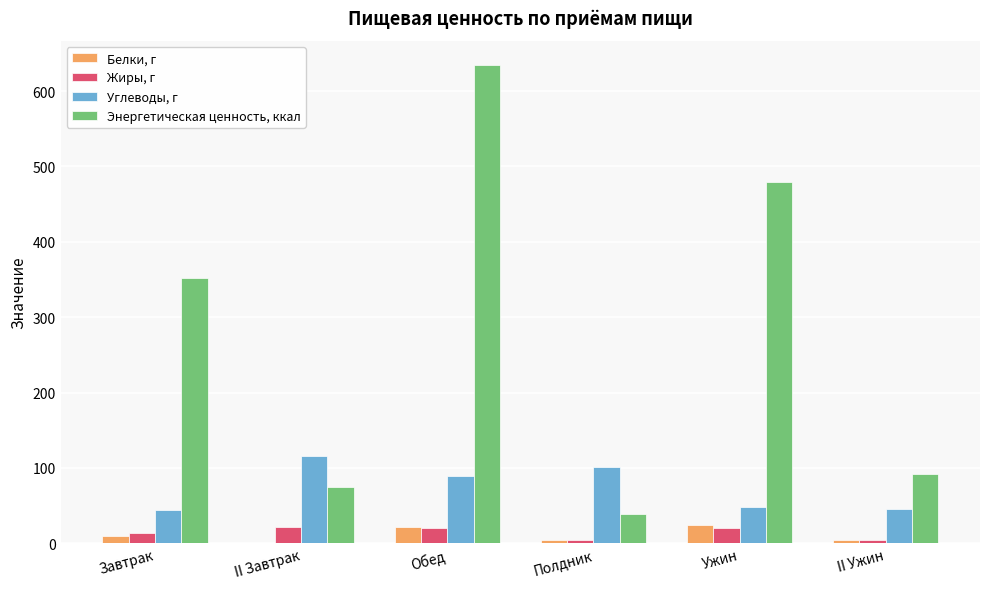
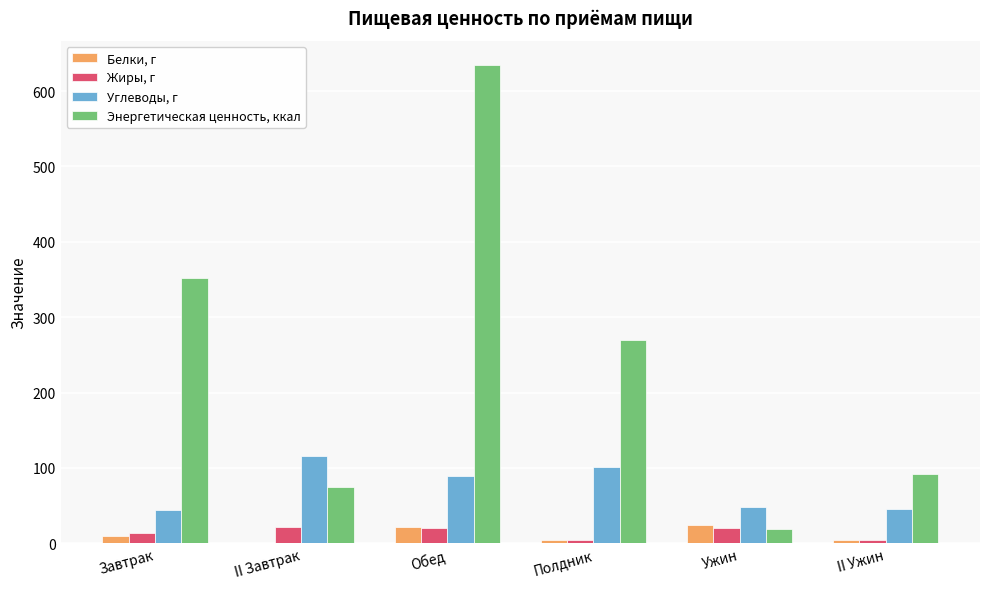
Энергетическая ценность, ккал, Полдник: 40 -> 270
Энергетическая ценность, ккал, Ужин: 480 -> 20
